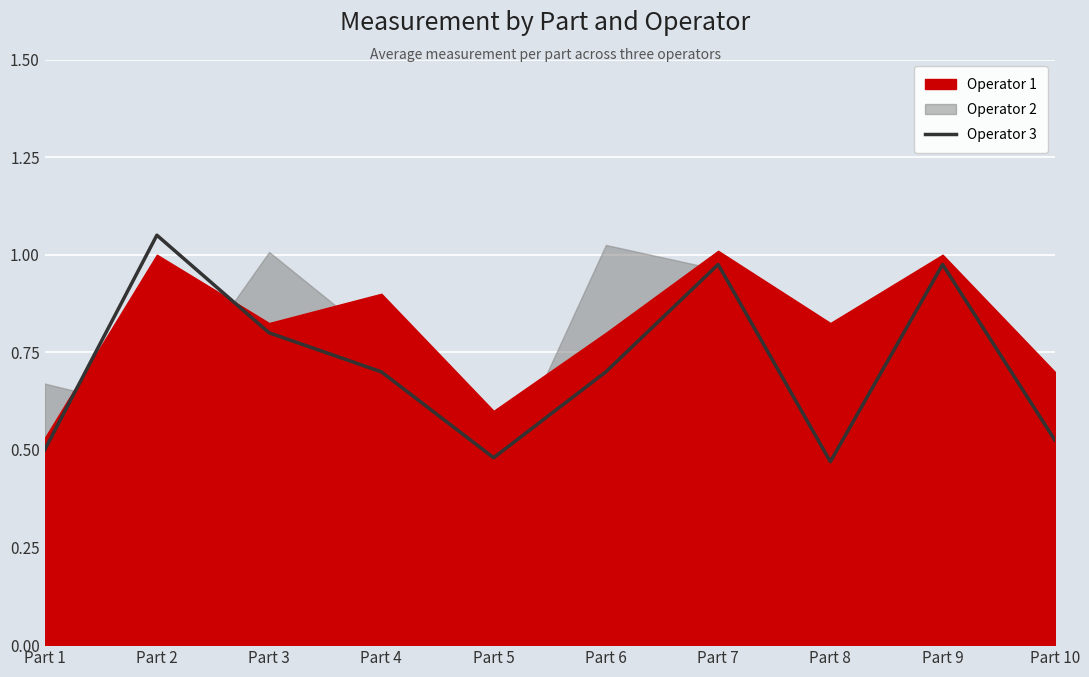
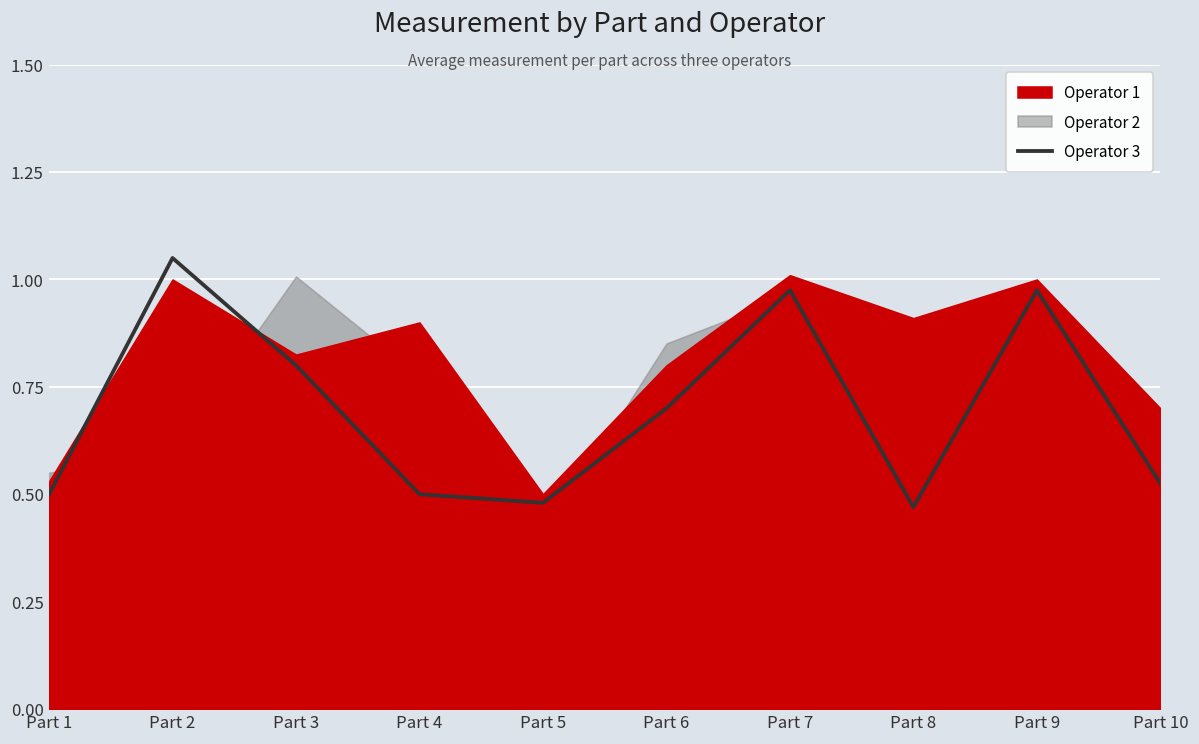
Operator 2, Part 1: 0.67 -> 0.55
Operator 3, Part 4: 0.7 -> 0.5
Operator 1, Part 5: 0.6 -> 0.5
Operator 2, Part 6: 1.03 -> 0.85
Operator 1, Part 8: 0.83 -> 0.91
